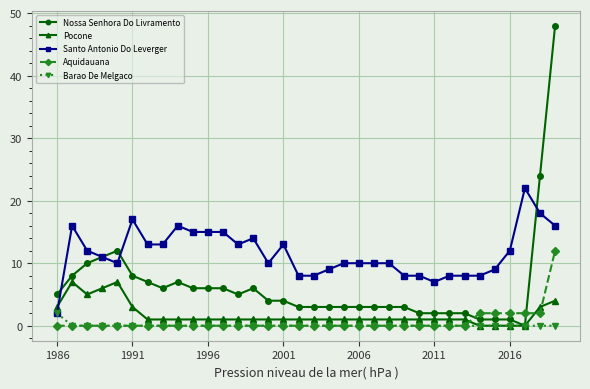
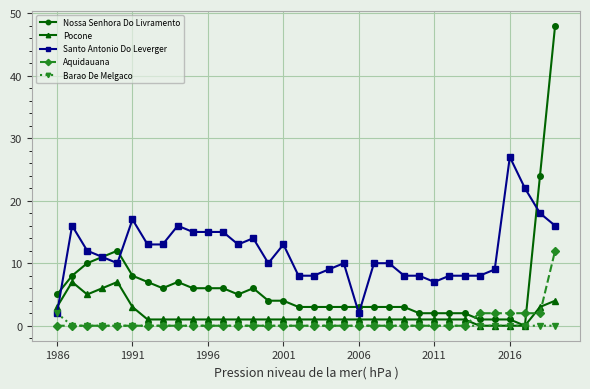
Santo Antonio Do Leverger, 2006: 10 -> 2
Santo Antonio Do Leverger, 2016: 12 -> 27
